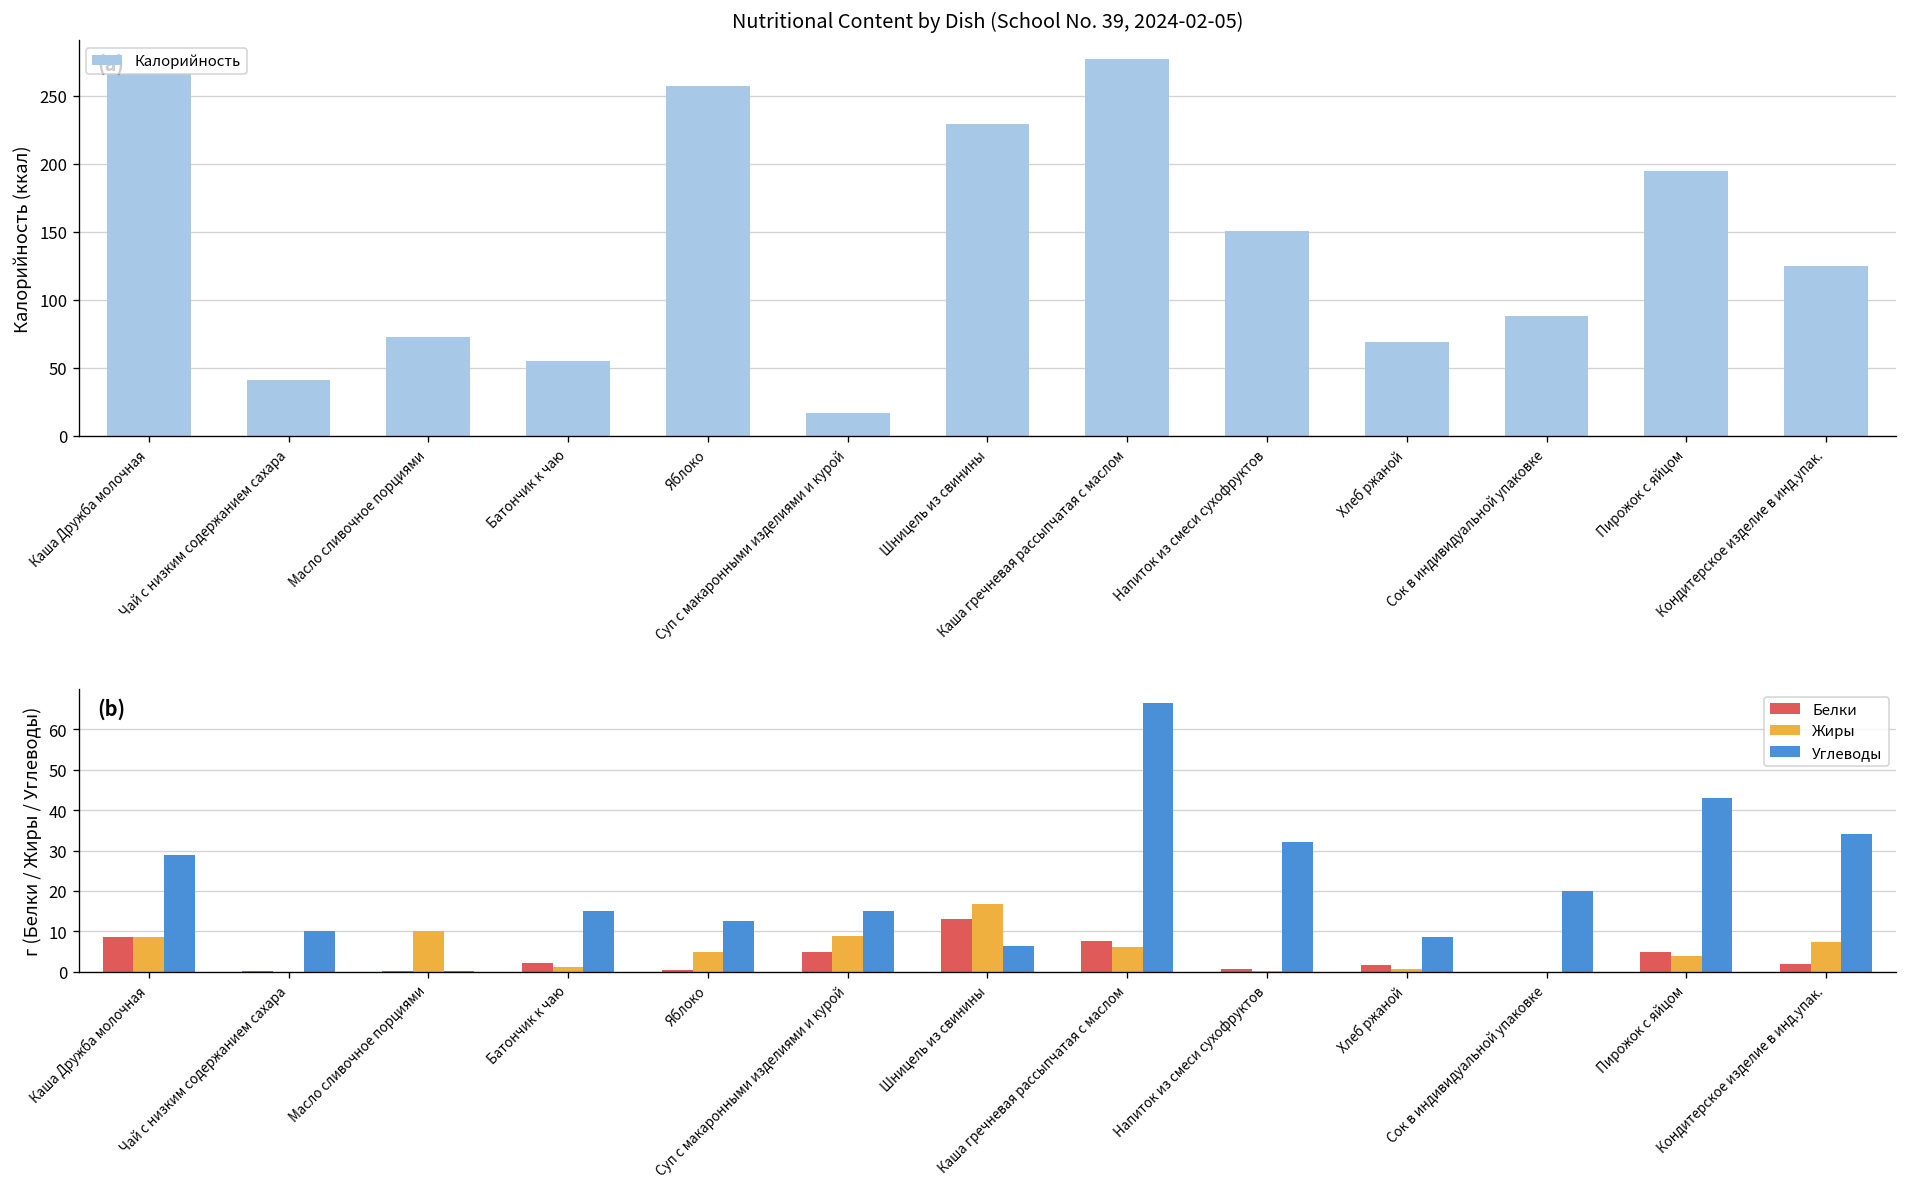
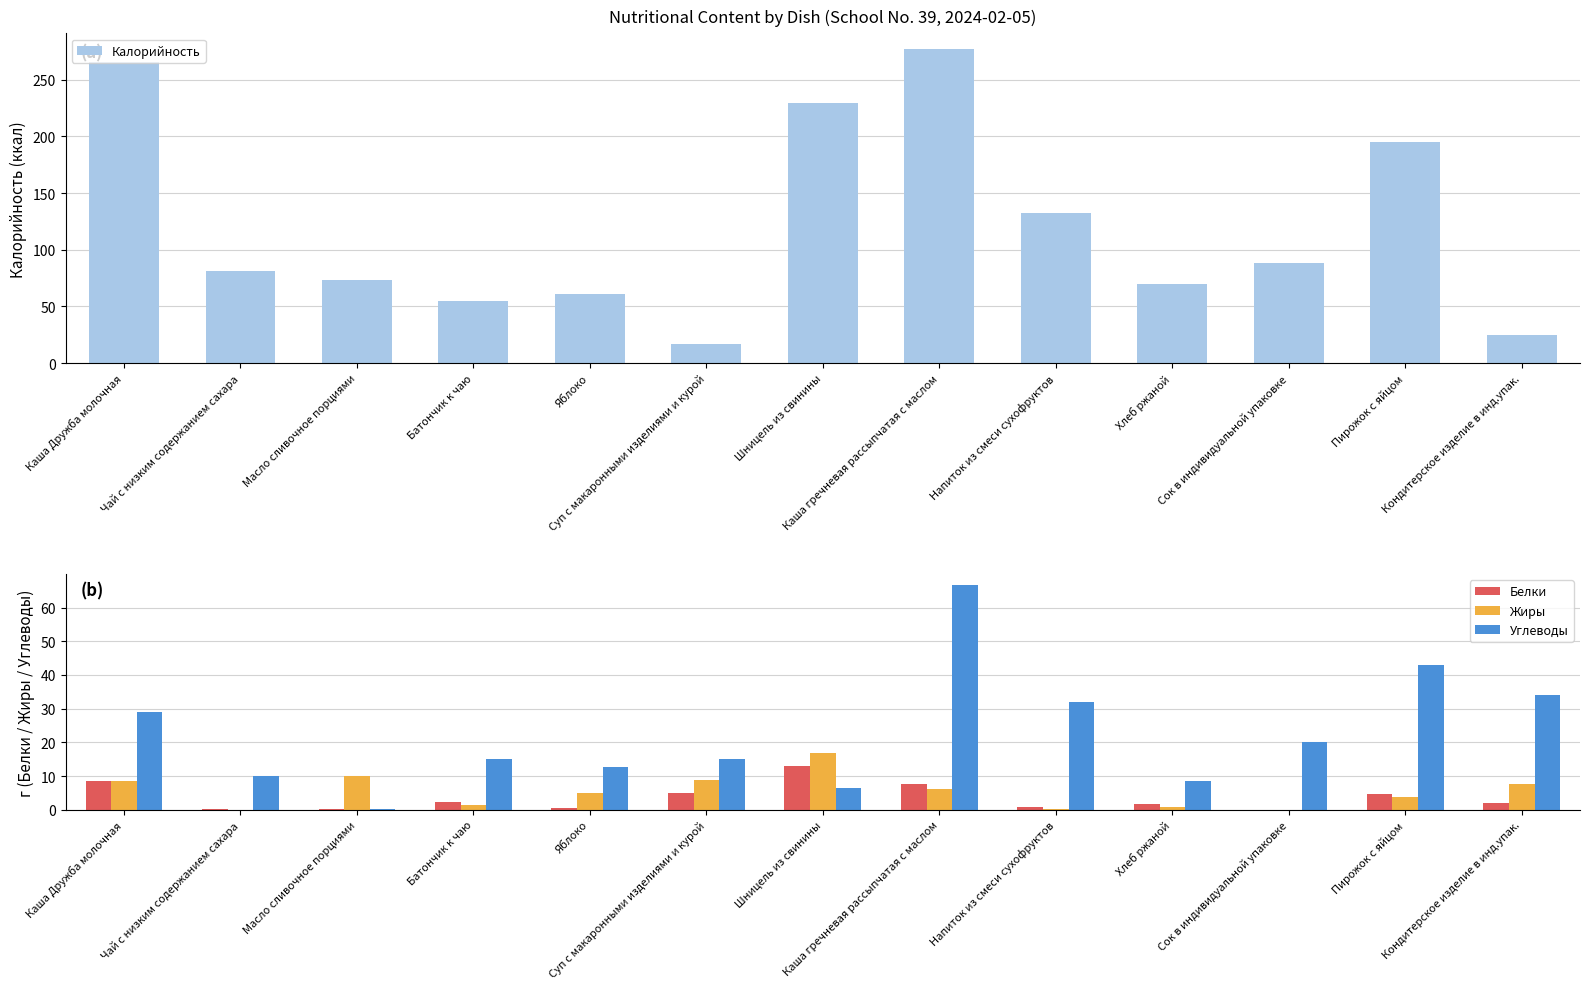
Nutritional Content by Dish (School No. 39, 2024-02-05), Чай с низким содержанием сахара: 41 -> 81
Nutritional Content by Dish (School No. 39, 2024-02-05), Яблоко: 257 -> 61
Nutritional Content by Dish (School No. 39, 2024-02-05), Напиток из смеси сухофруктов: 151 -> 133
Nutritional Content by Dish (School No. 39, 2024-02-05), Кондитерское изделие в инд.упак.: 125 -> 25
